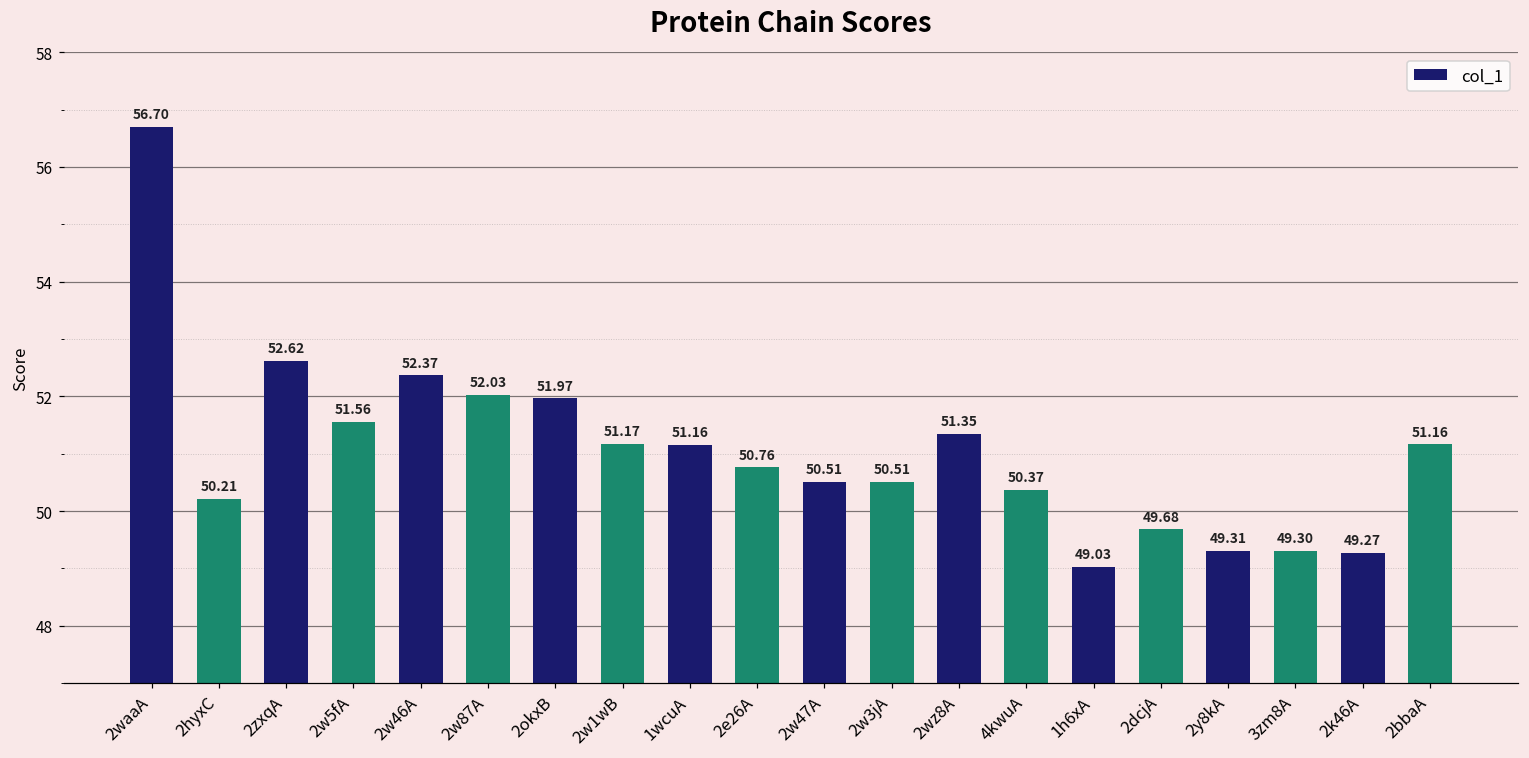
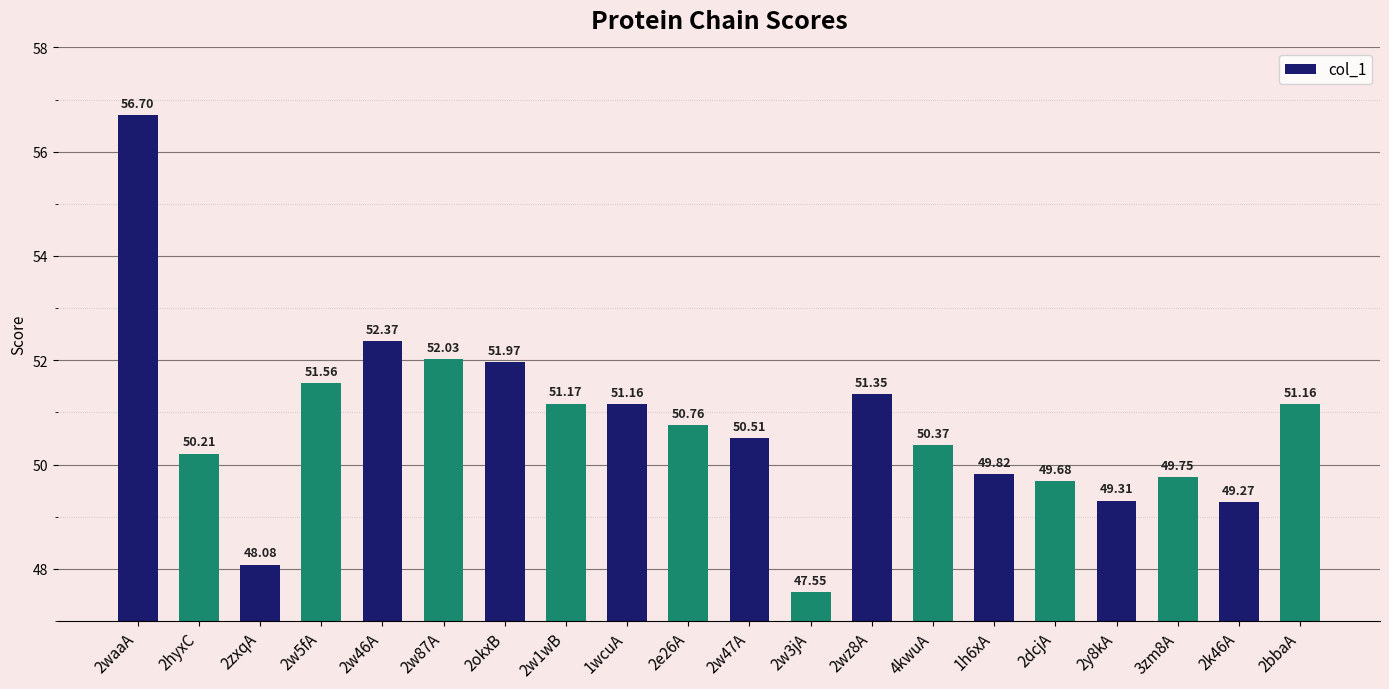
2zxqA: 52.62 -> 48.08
2w3jA: 50.51 -> 47.55
1h6xA: 49.03 -> 49.82
3zm8A: 49.30 -> 49.75
